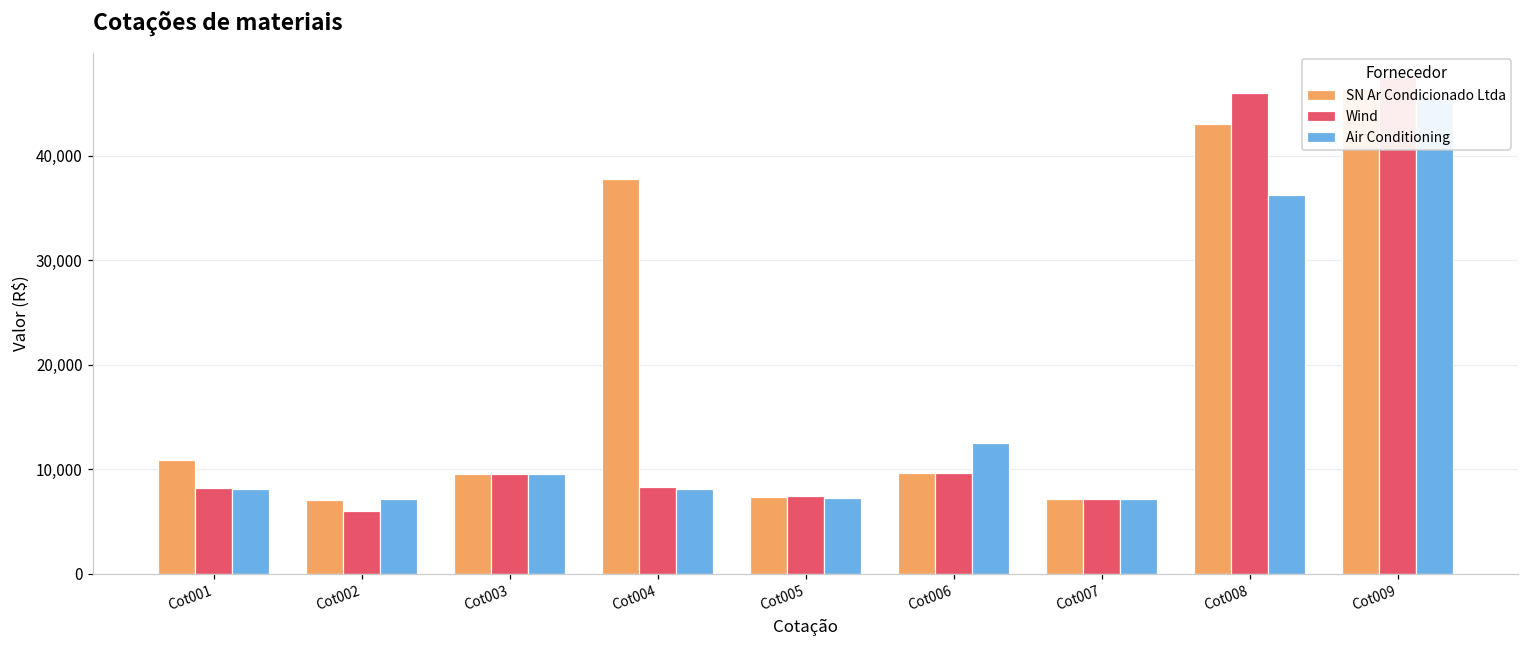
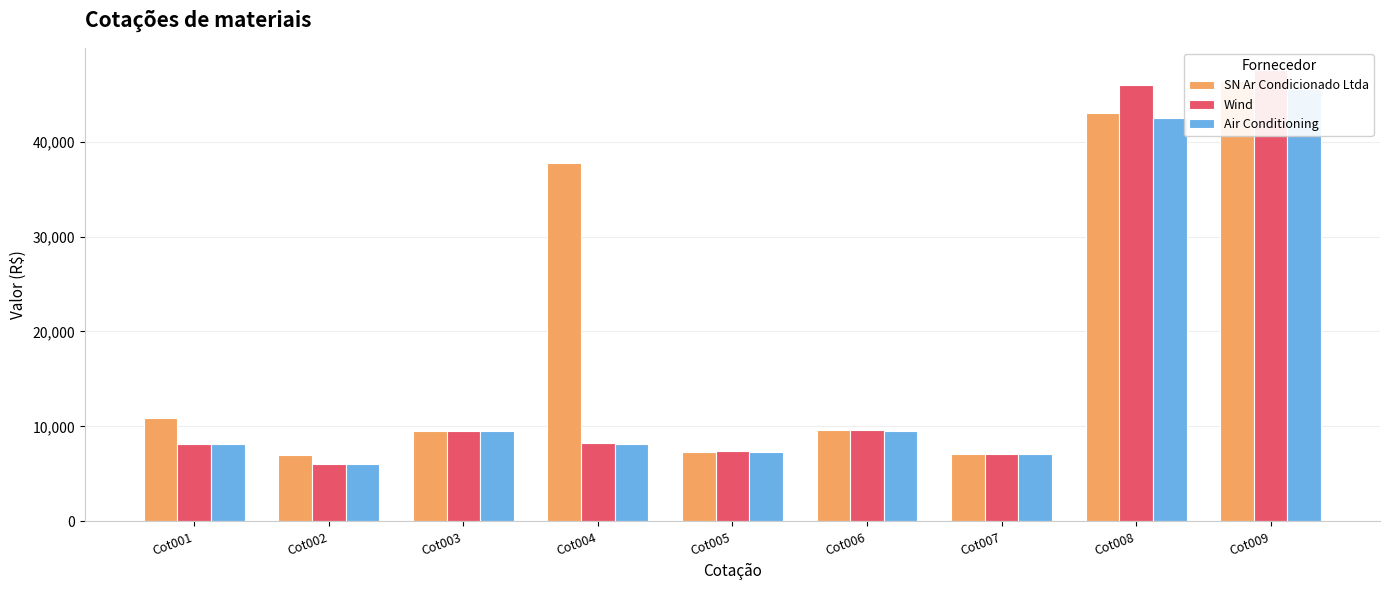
Air Conditioning, Cot002: 7,000 -> 6,000
Air Conditioning, Cot006: 12,000 -> 9,000
Air Conditioning, Cot008: 36,000 -> 42,000
